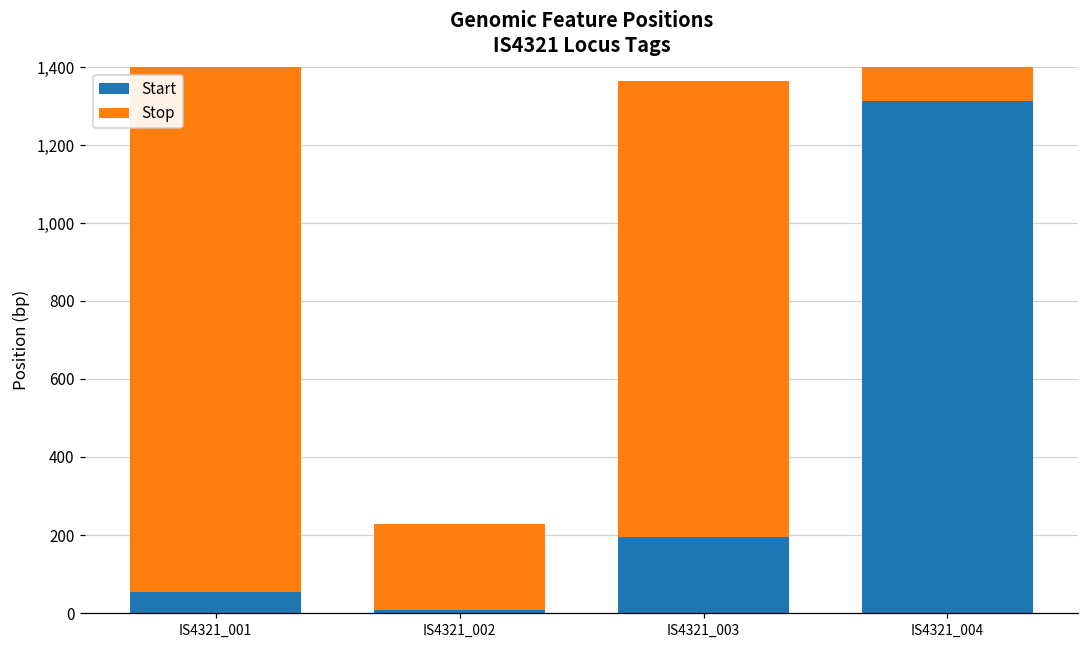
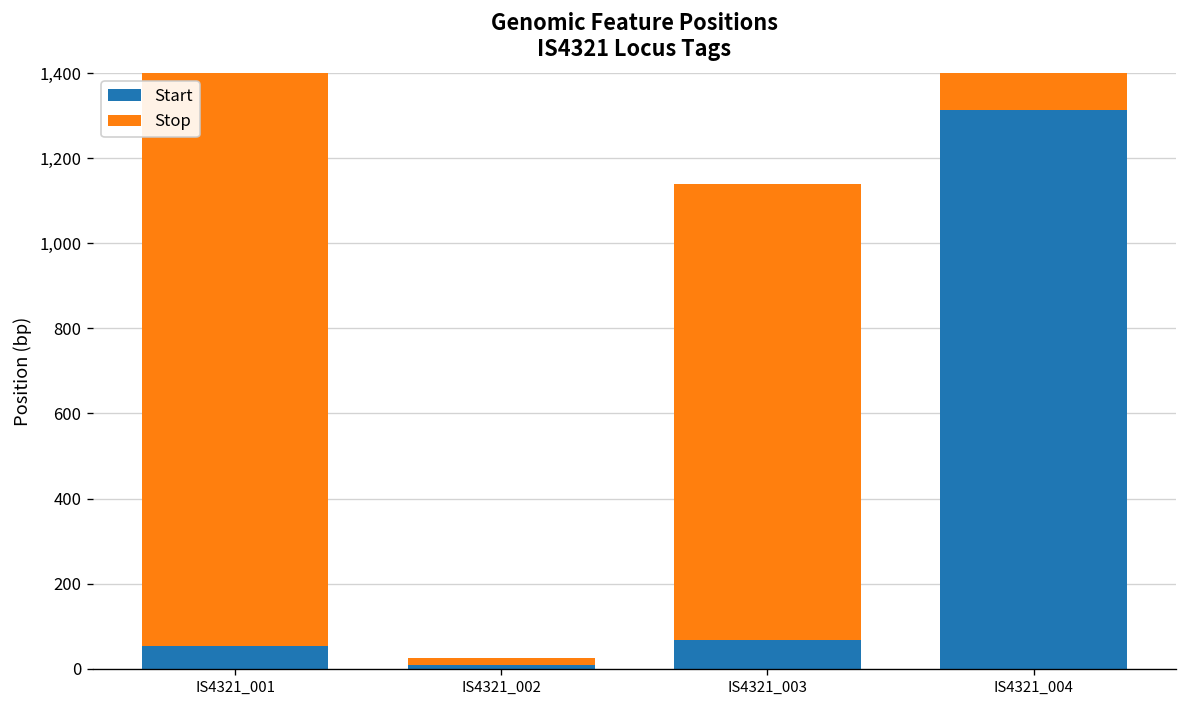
Stop, IS4321_002: 220 -> 20
Start, IS4321_003: 200 -> 70
Stop, IS4321_003: 1,170 -> 1,070
